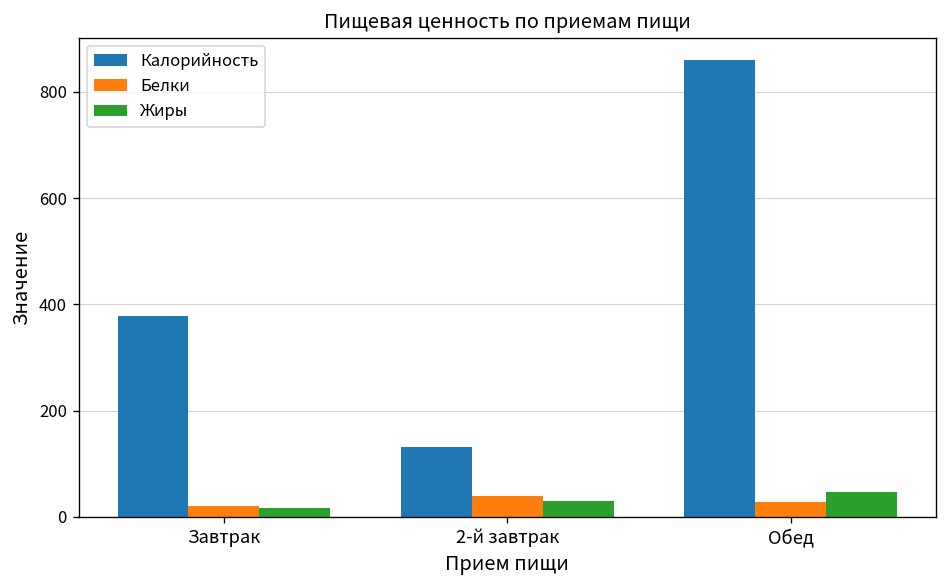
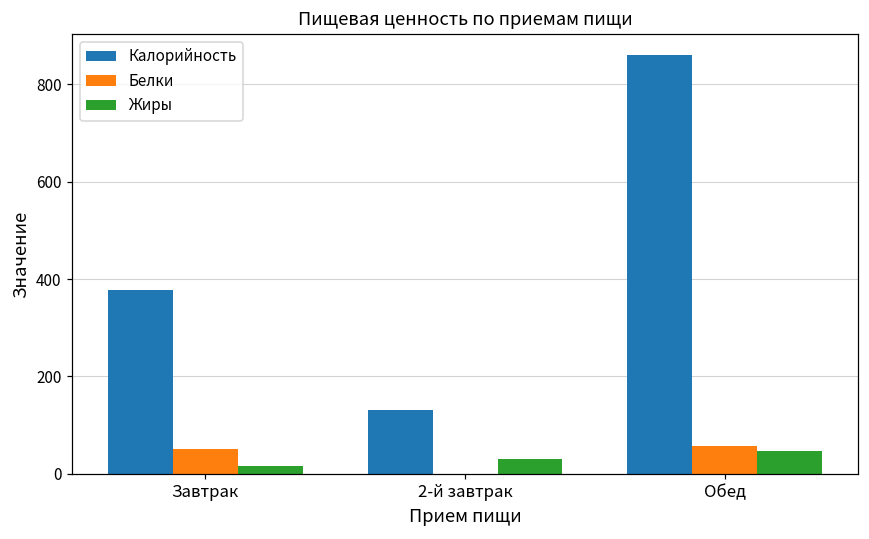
Белки, Завтрак: 20 -> 50
Белки, 2-й завтрак: 40 -> 0
Белки, Обед: 30 -> 60
